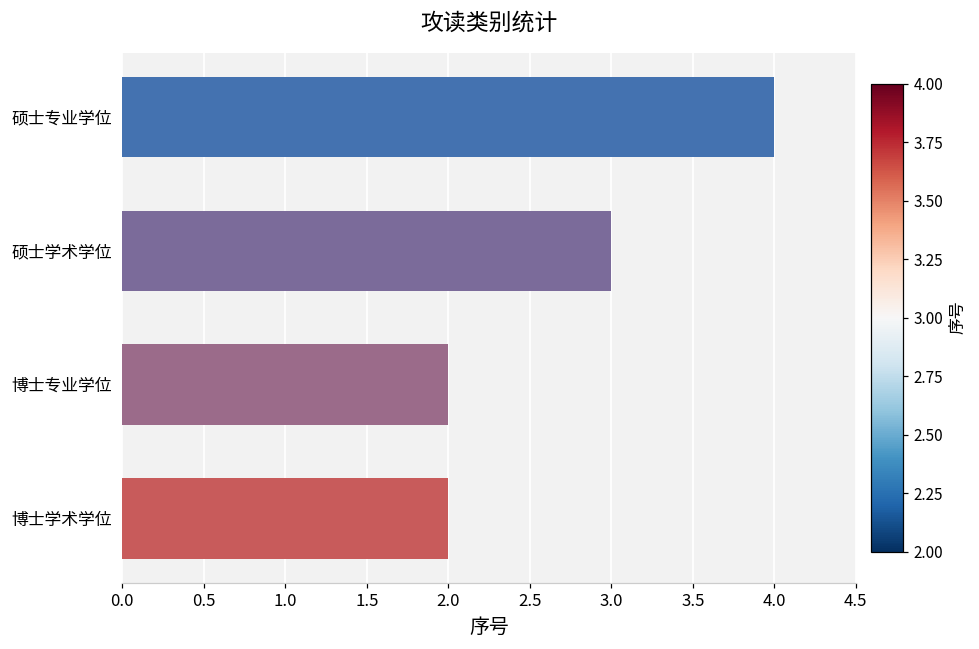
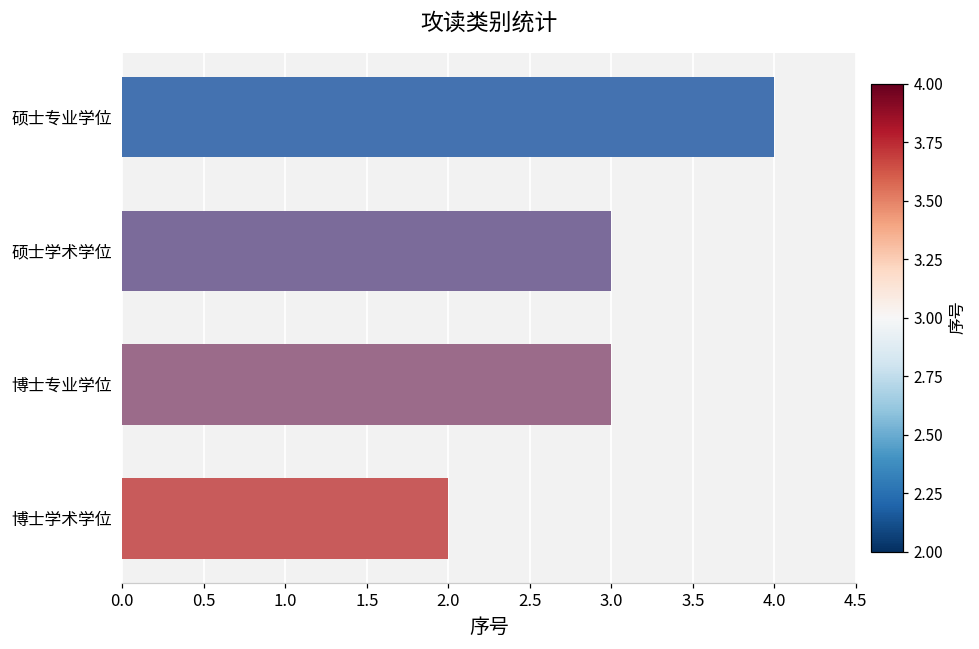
博士专业学位: 2 -> 3
